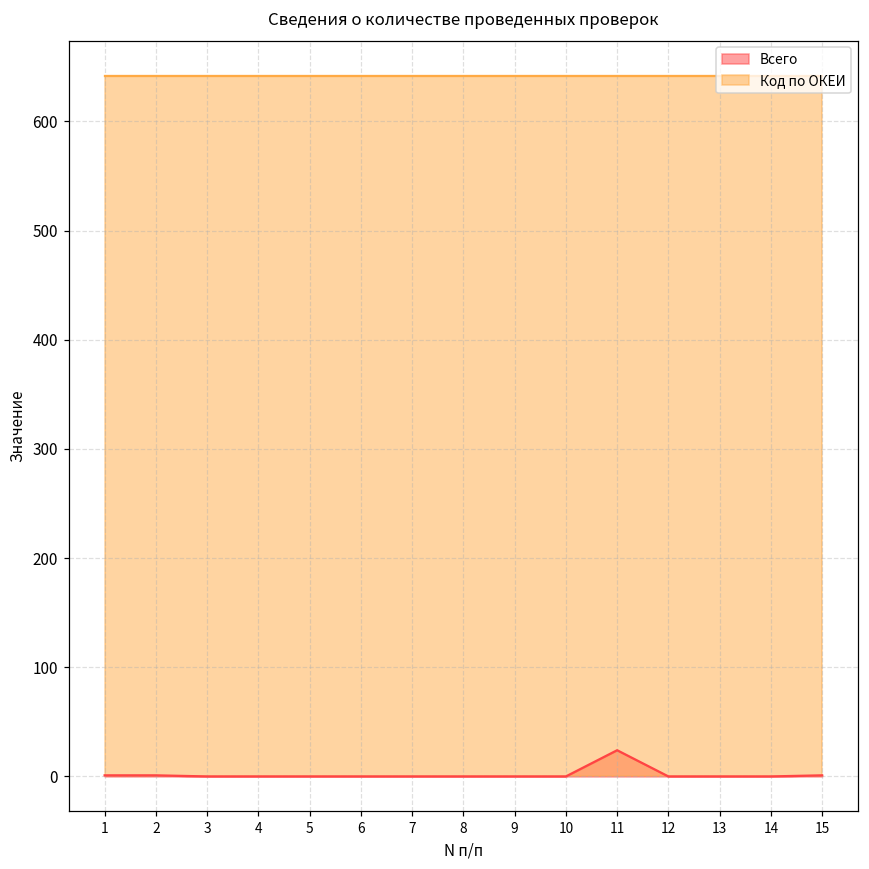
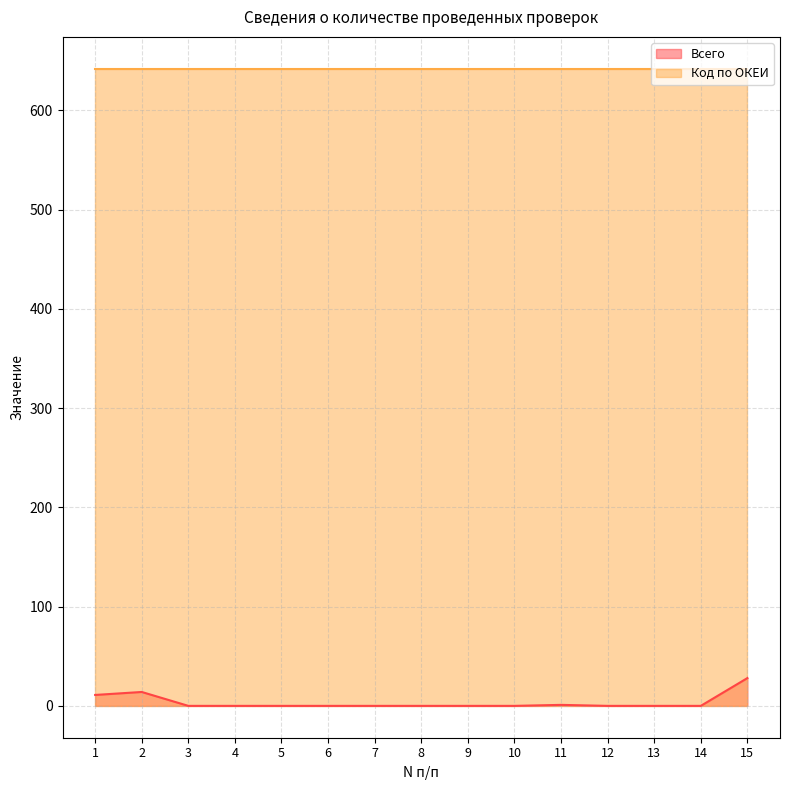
Всего, 1: 0 -> 10
Всего, 2: 0 -> 10
Всего, 11: 20 -> 0
Всего, 15: 0 -> 30
